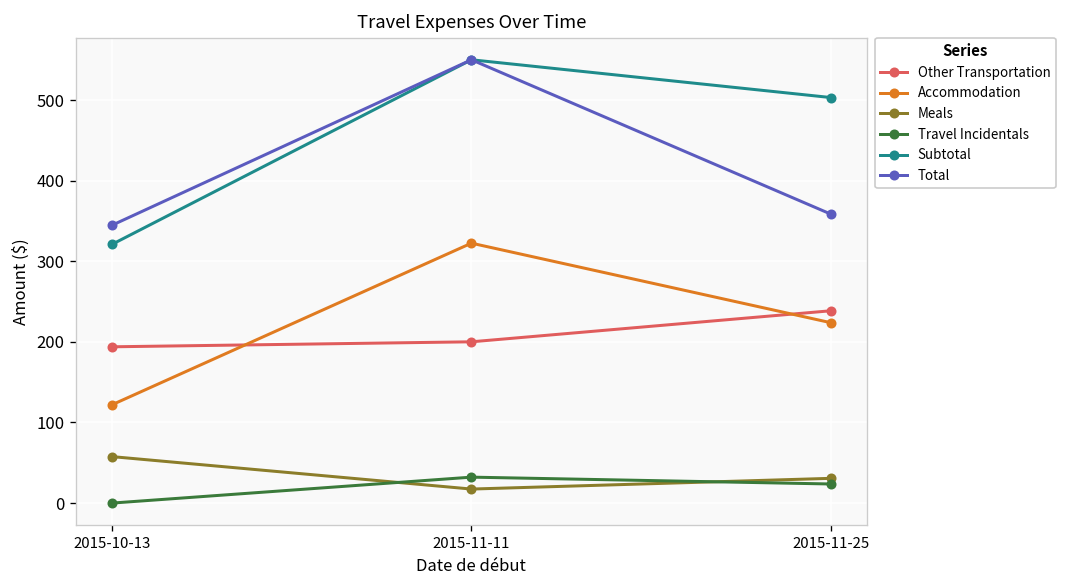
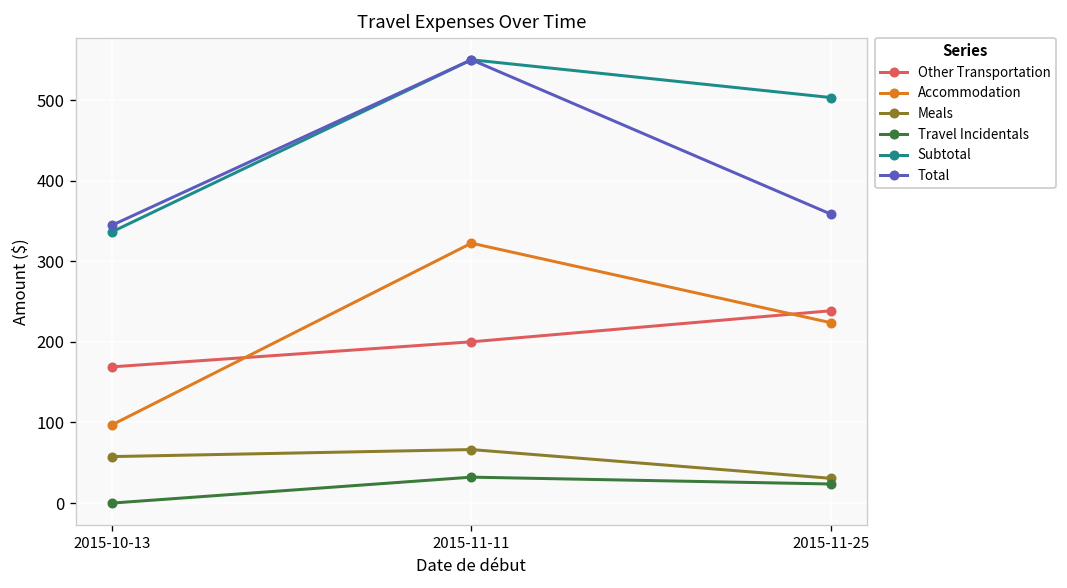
Other Transportation, 2015-10-13: 190 -> 170
Accommodation, 2015-10-13: 120 -> 100
Subtotal, 2015-10-13: 320 -> 340
Meals, 2015-11-11: 20 -> 70
